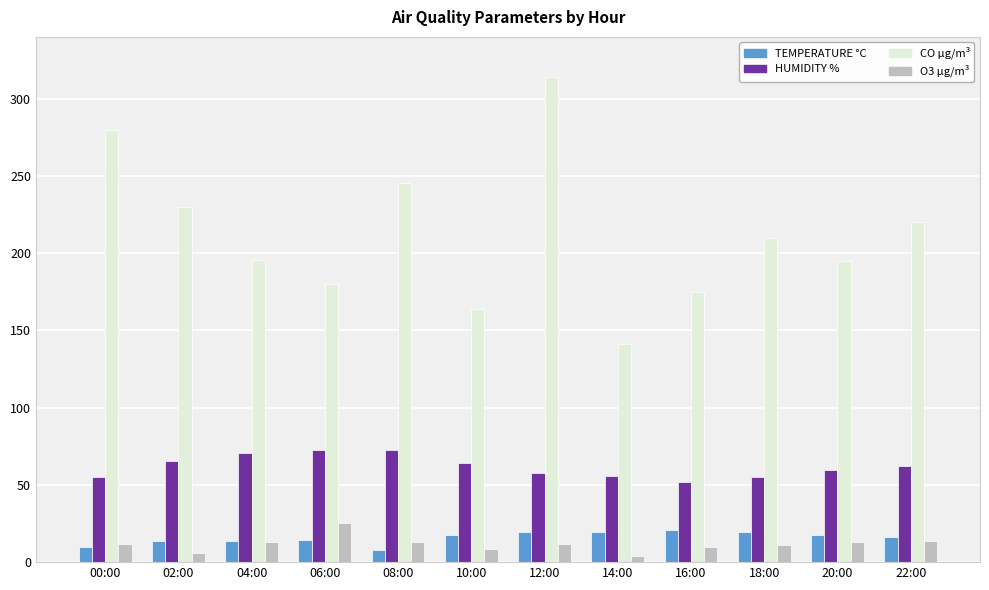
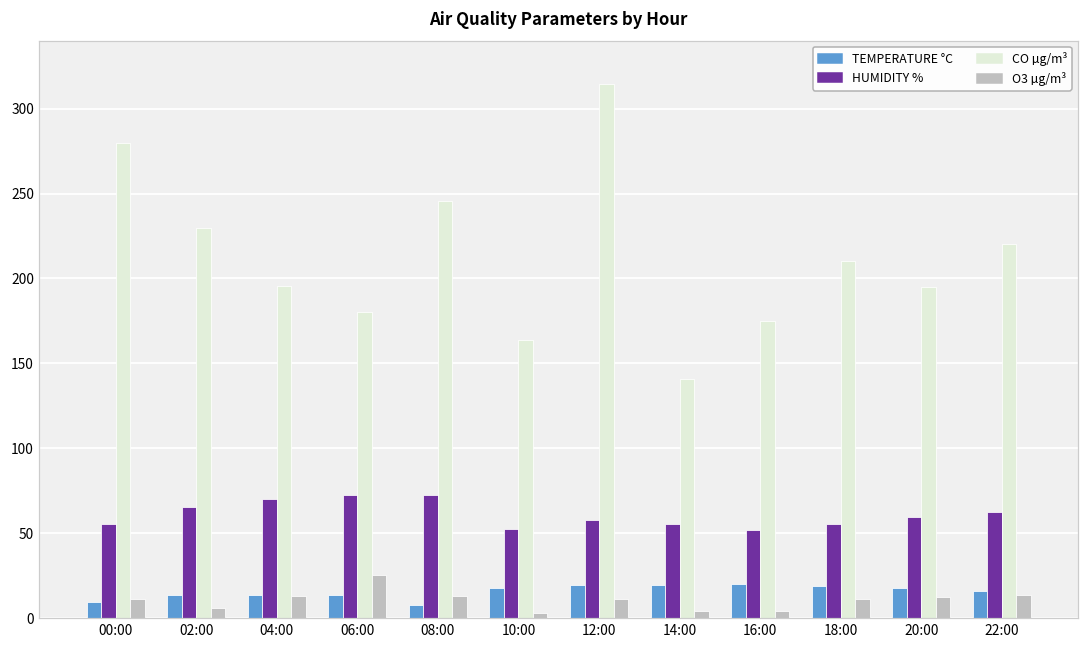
HUMIDITY %, 10:00: 64 -> 53
O3 µg/m³, 10:00: 8 -> 3
O3 µg/m³, 16:00: 10 -> 4
